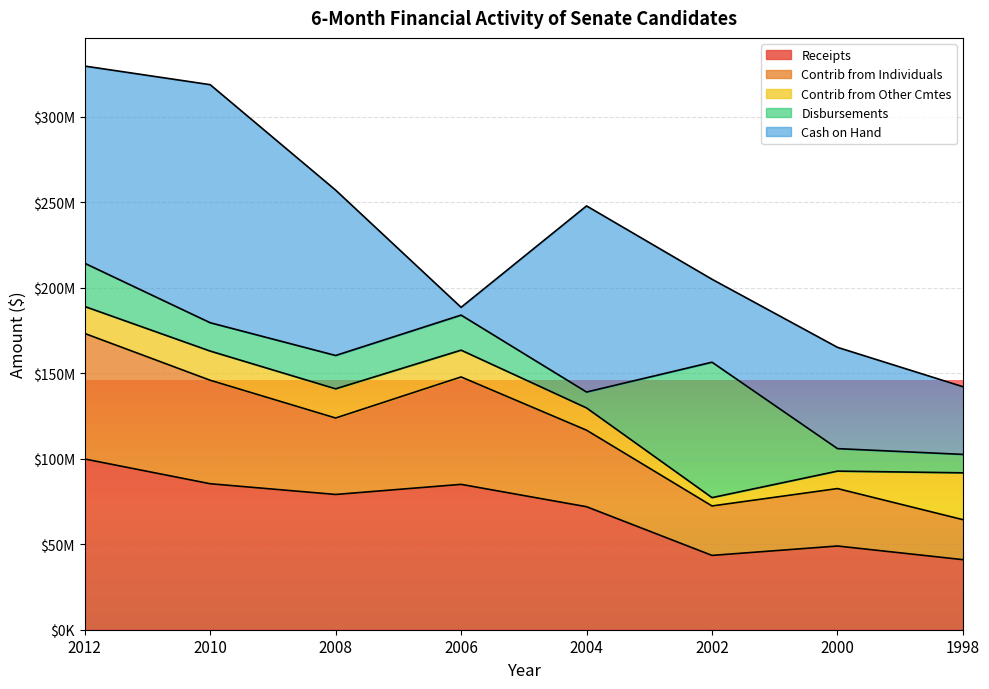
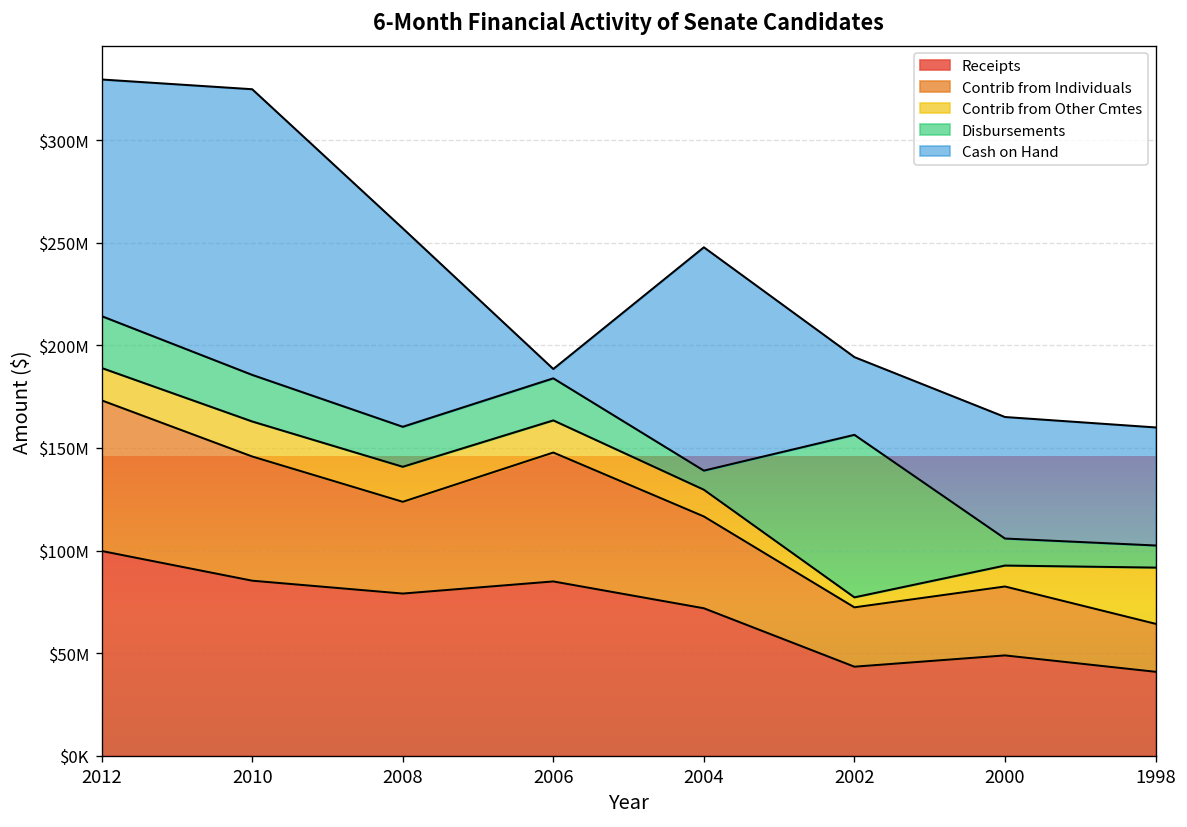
Disbursements, 2010: $17000000 -> $23000000
Cash on Hand, 2002: $48000000 -> $38000000
Cash on Hand, 1998: $40000000 -> $58000000
